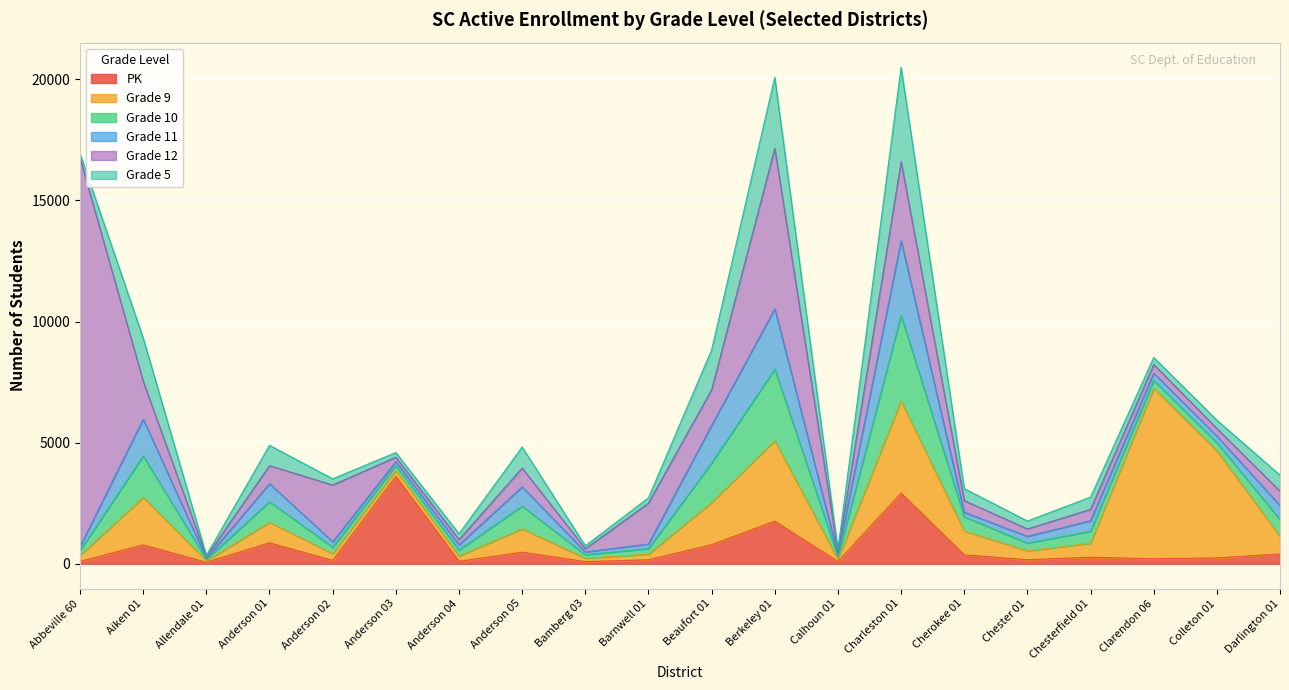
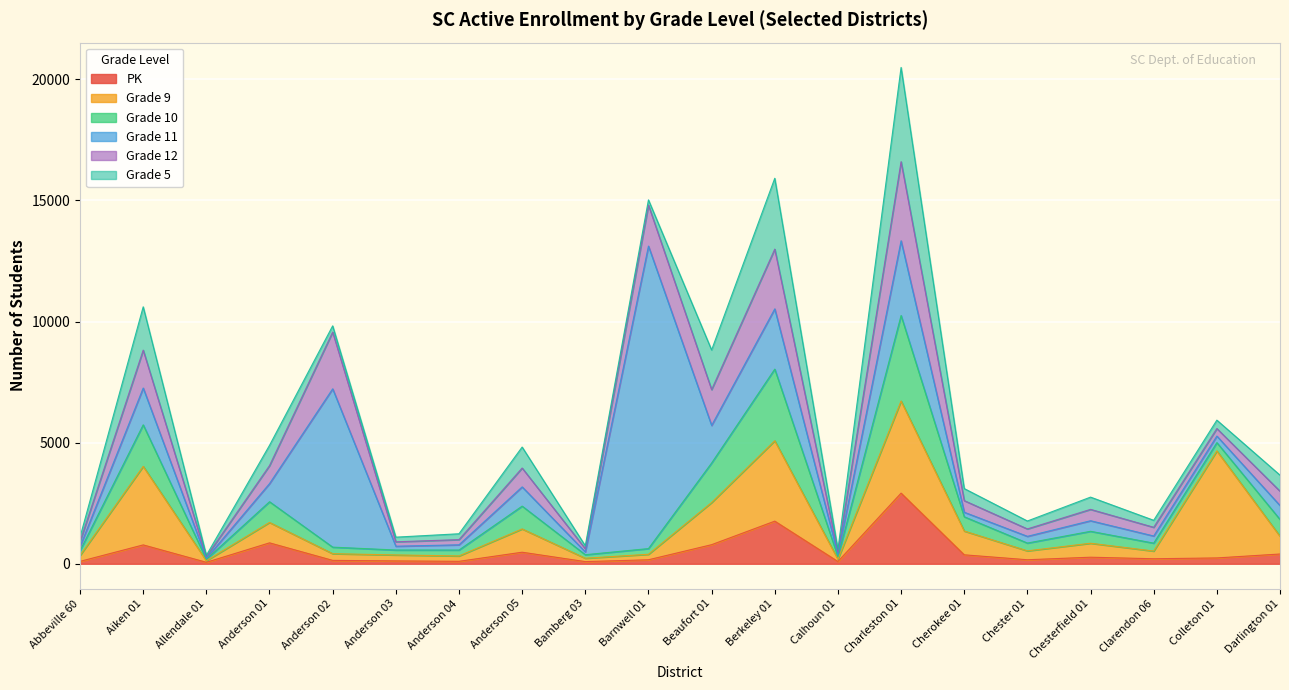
Grade 12, Abbeville 60: 16000 -> 200
Grade 9, Aiken 01: 2000 -> 3200
Grade 11, Anderson 02: 200 -> 6500
PK, Anderson 03: 3600 -> 100
Grade 11, Barnwell 01: 200 -> 12500
Grade 12, Berkeley 01: 6600 -> 2500
Grade 9, Clarendon 06: 7000 -> 300
